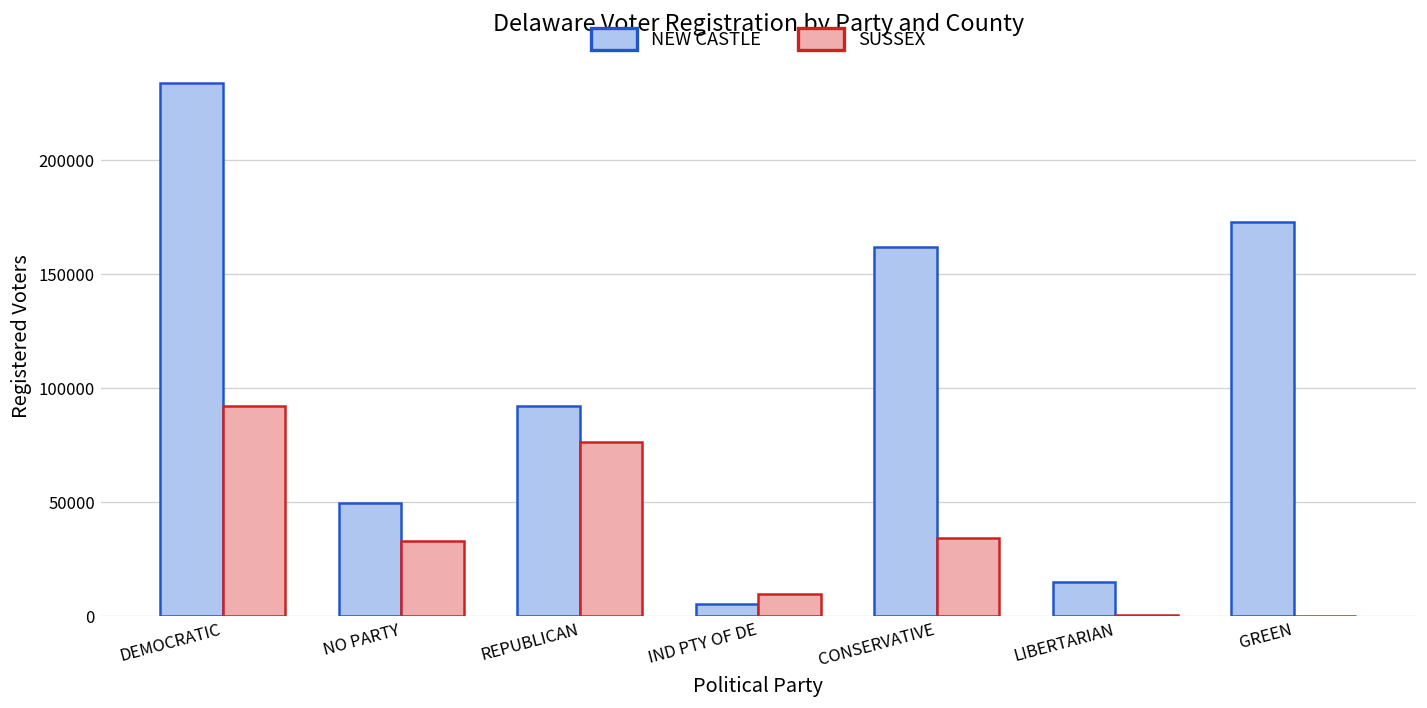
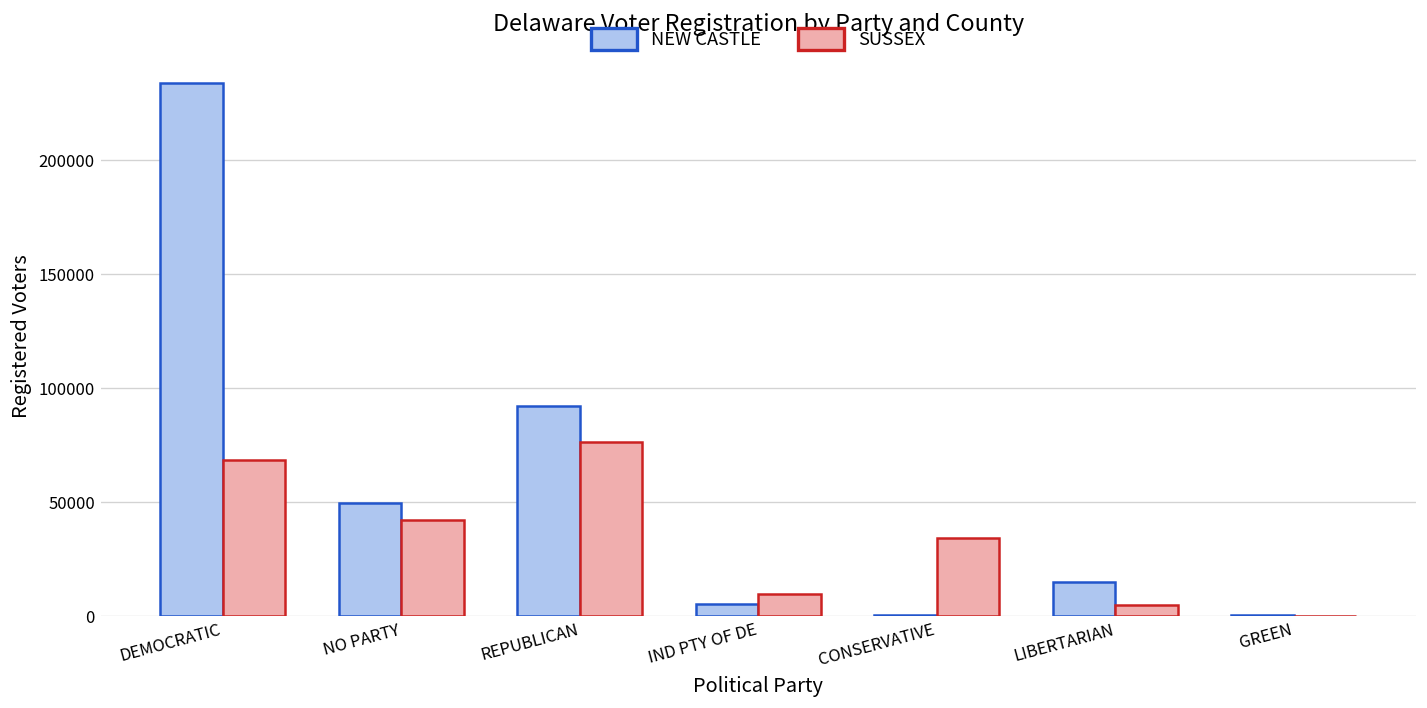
SUSSEX, DEMOCRATIC: 92000 -> 68000
SUSSEX, NO PARTY: 33000 -> 42000
NEW CASTLE, CONSERVATIVE: 162000 -> 0
SUSSEX, LIBERTARIAN: 0 -> 5000
NEW CASTLE, GREEN: 173000 -> 0
